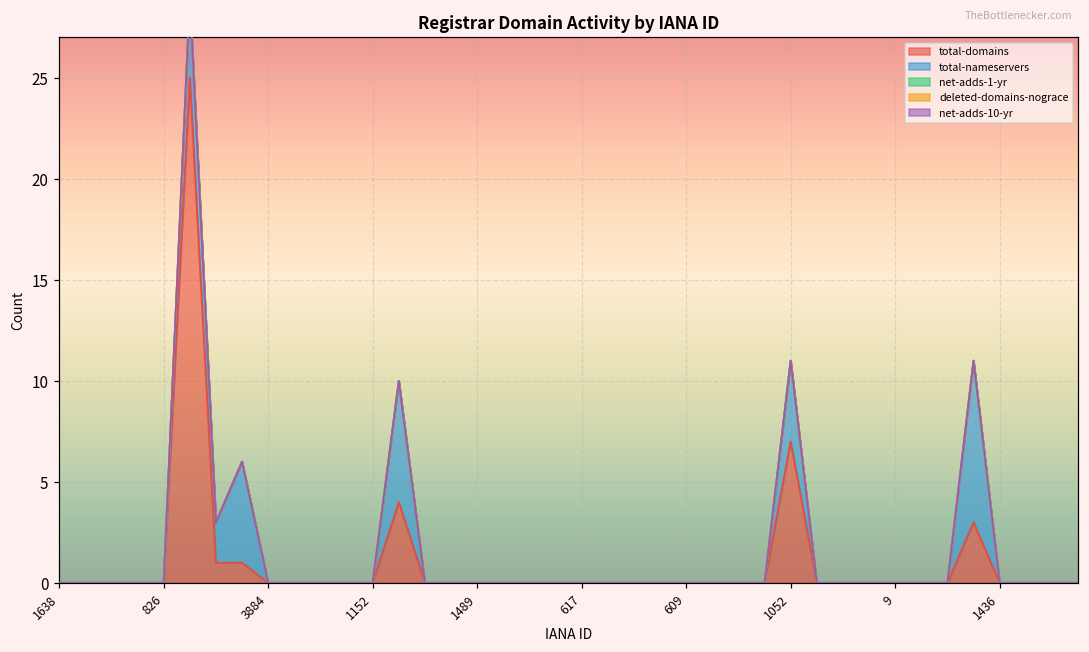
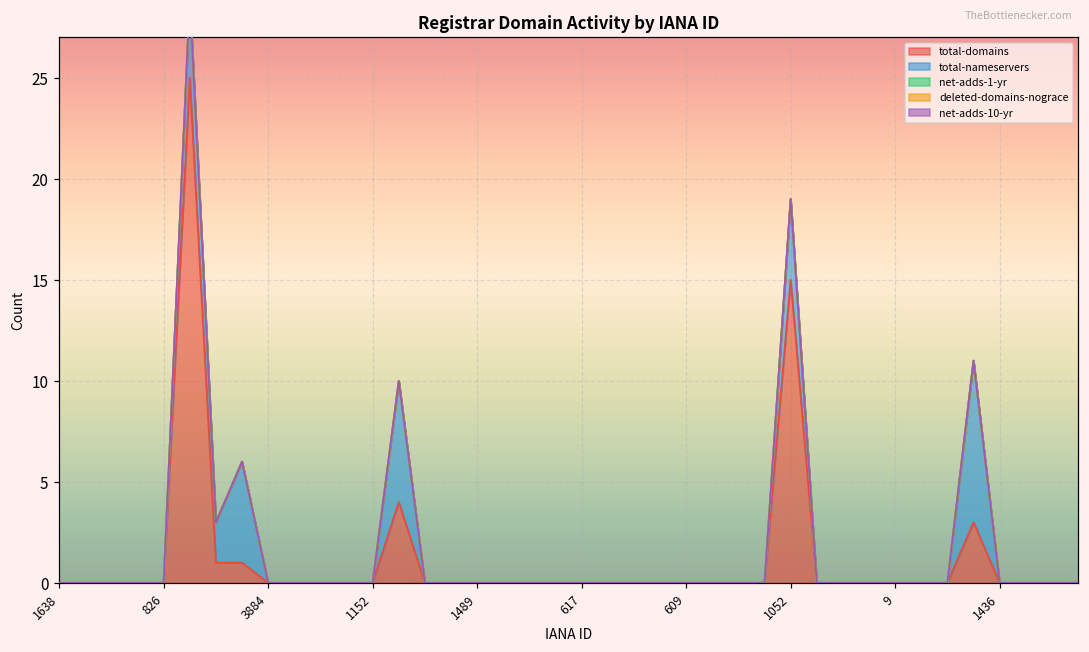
total-domains, 1052: 7 -> 15
